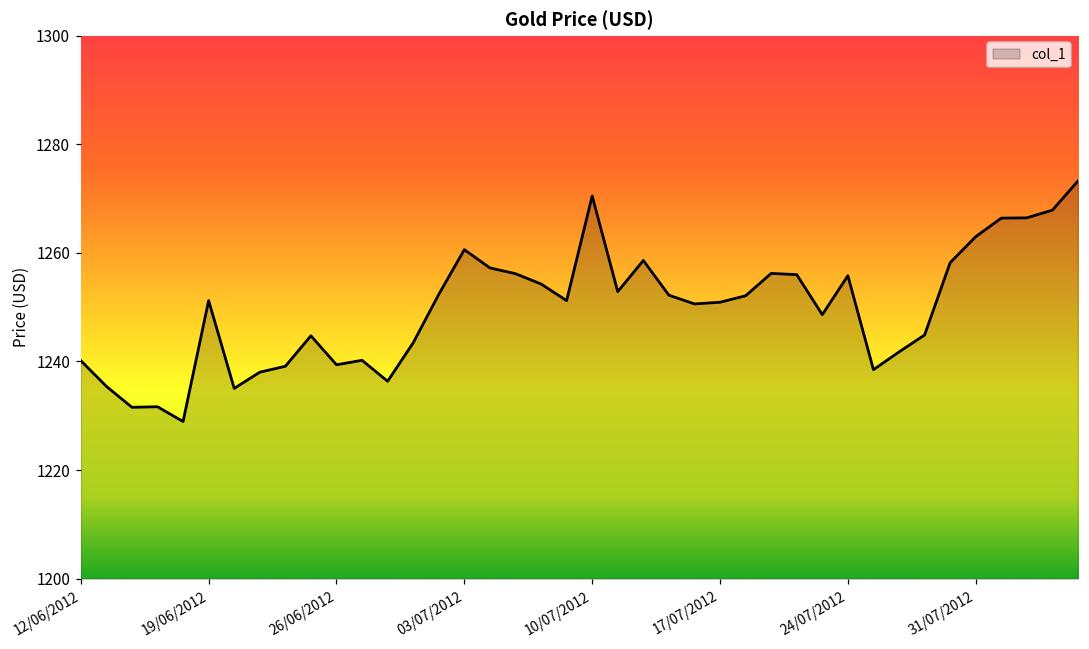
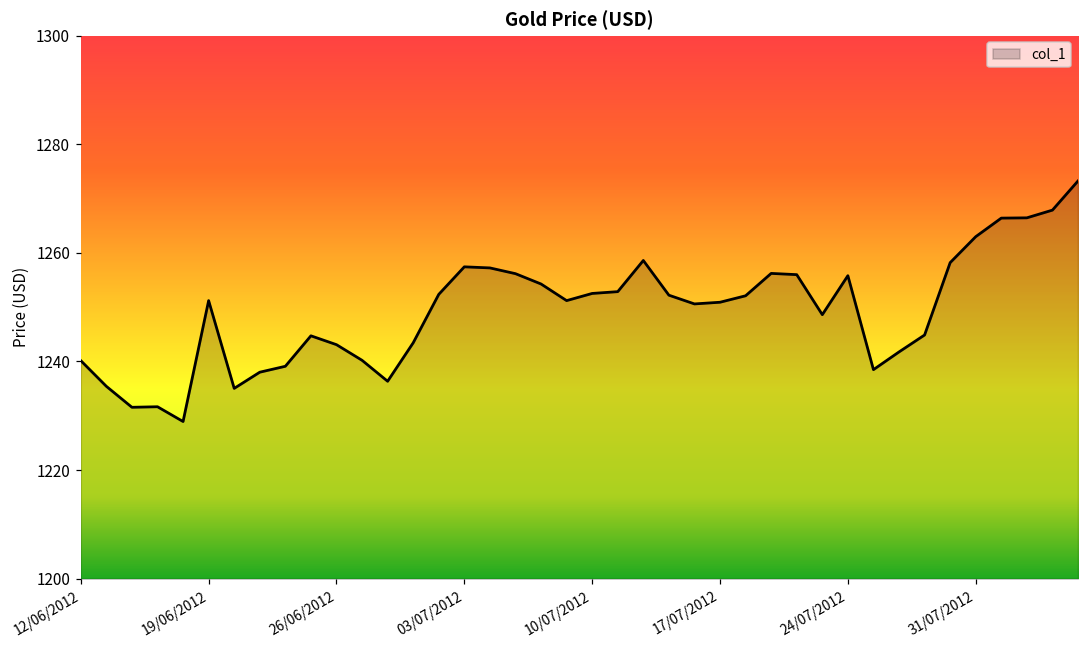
26/06/2012: 1239 -> 1243
03/07/2012: 1261 -> 1257
10/07/2012: 1270 -> 1253
